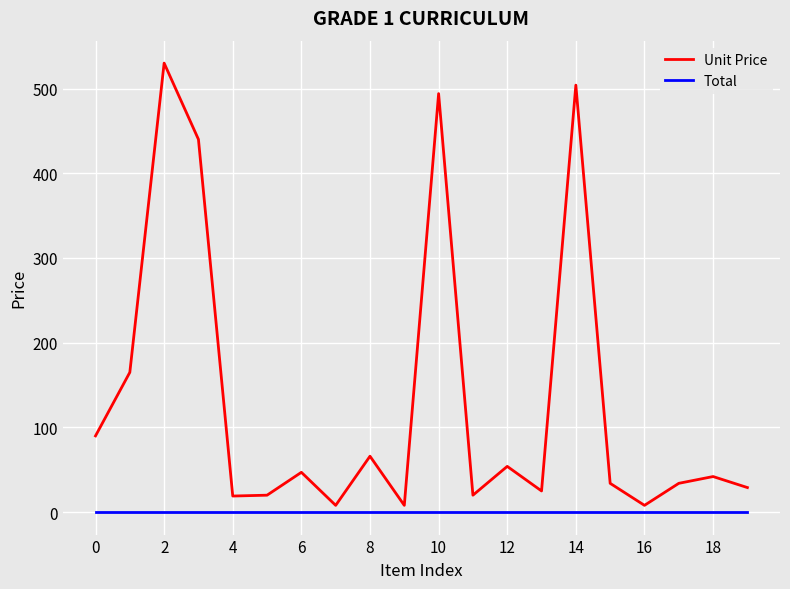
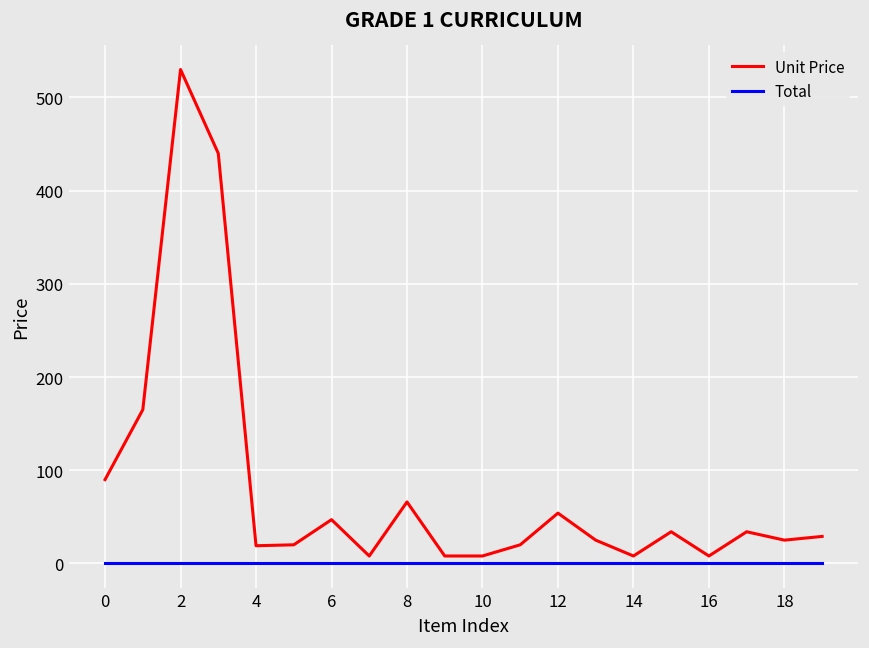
Unit Price, 10: 490 -> 10
Unit Price, 14: 500 -> 10
Unit Price, 18: 40 -> 30
